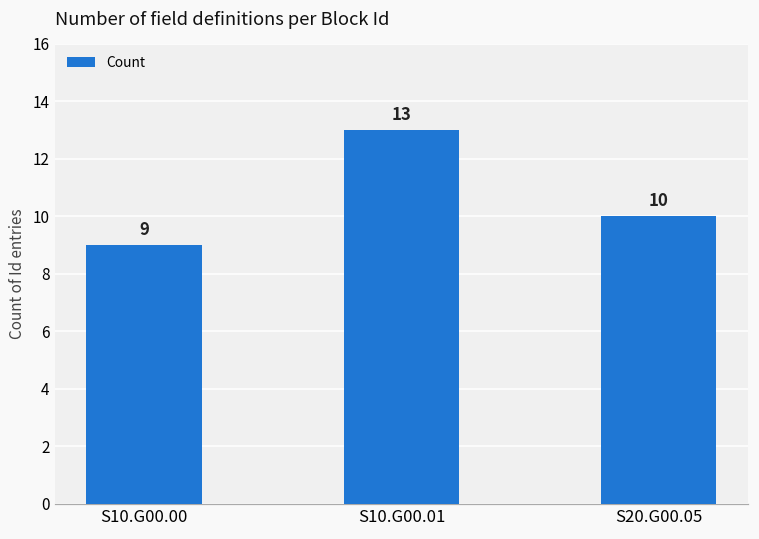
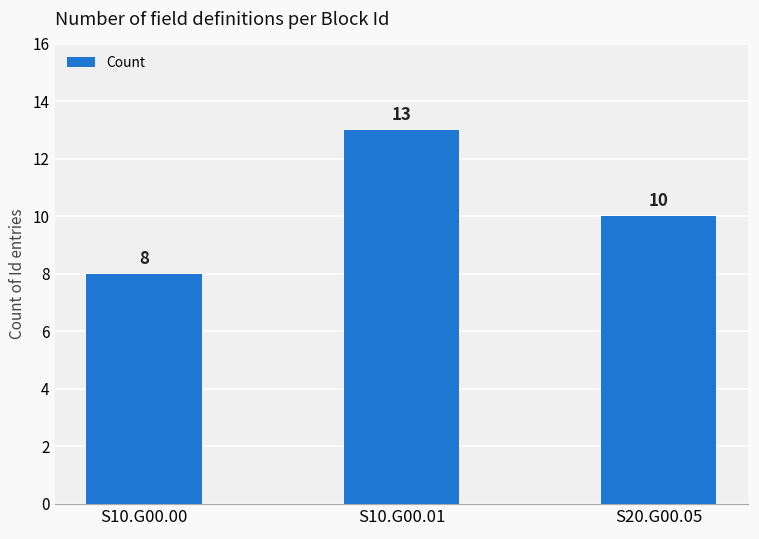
S10.G00.00: 9 -> 8
